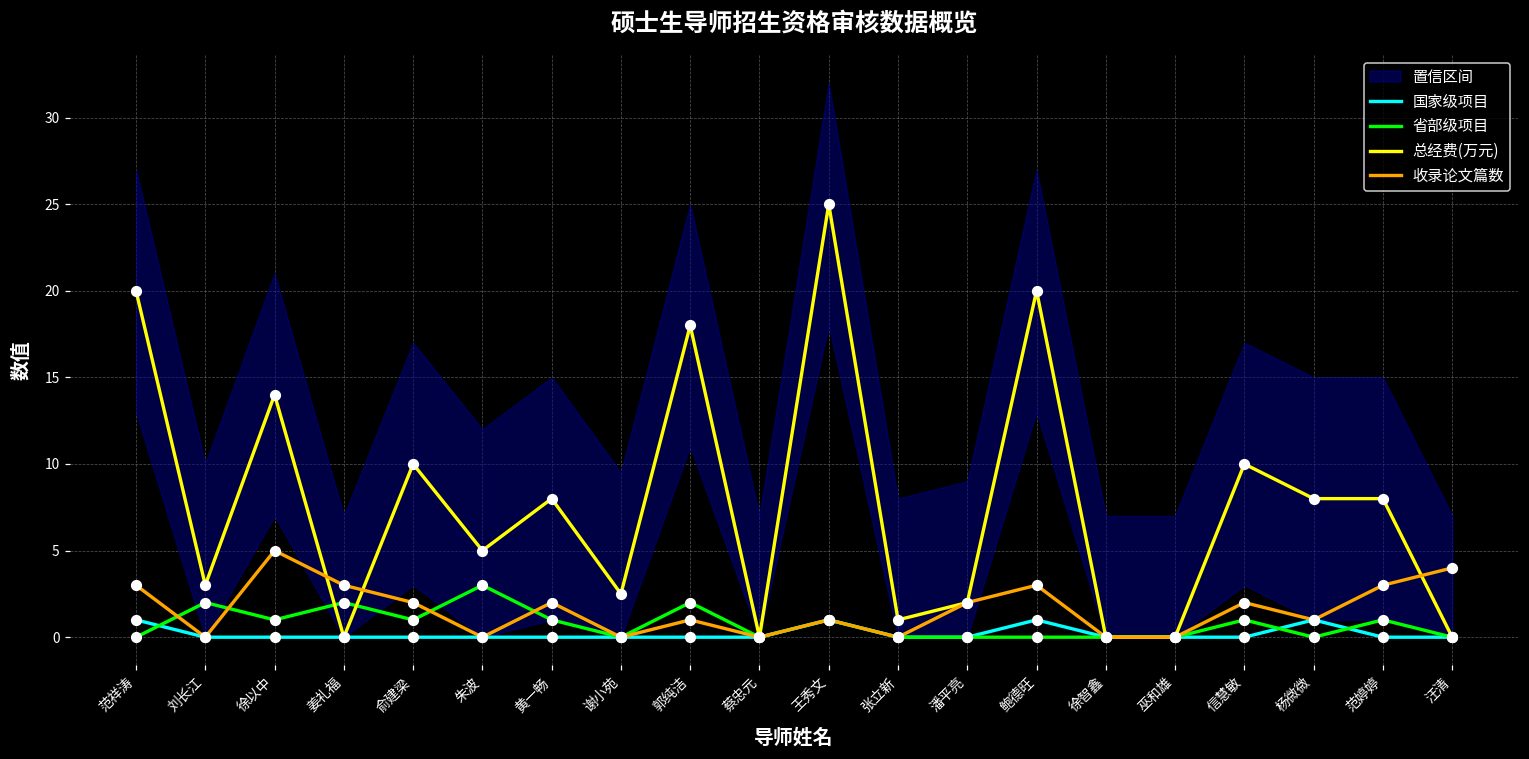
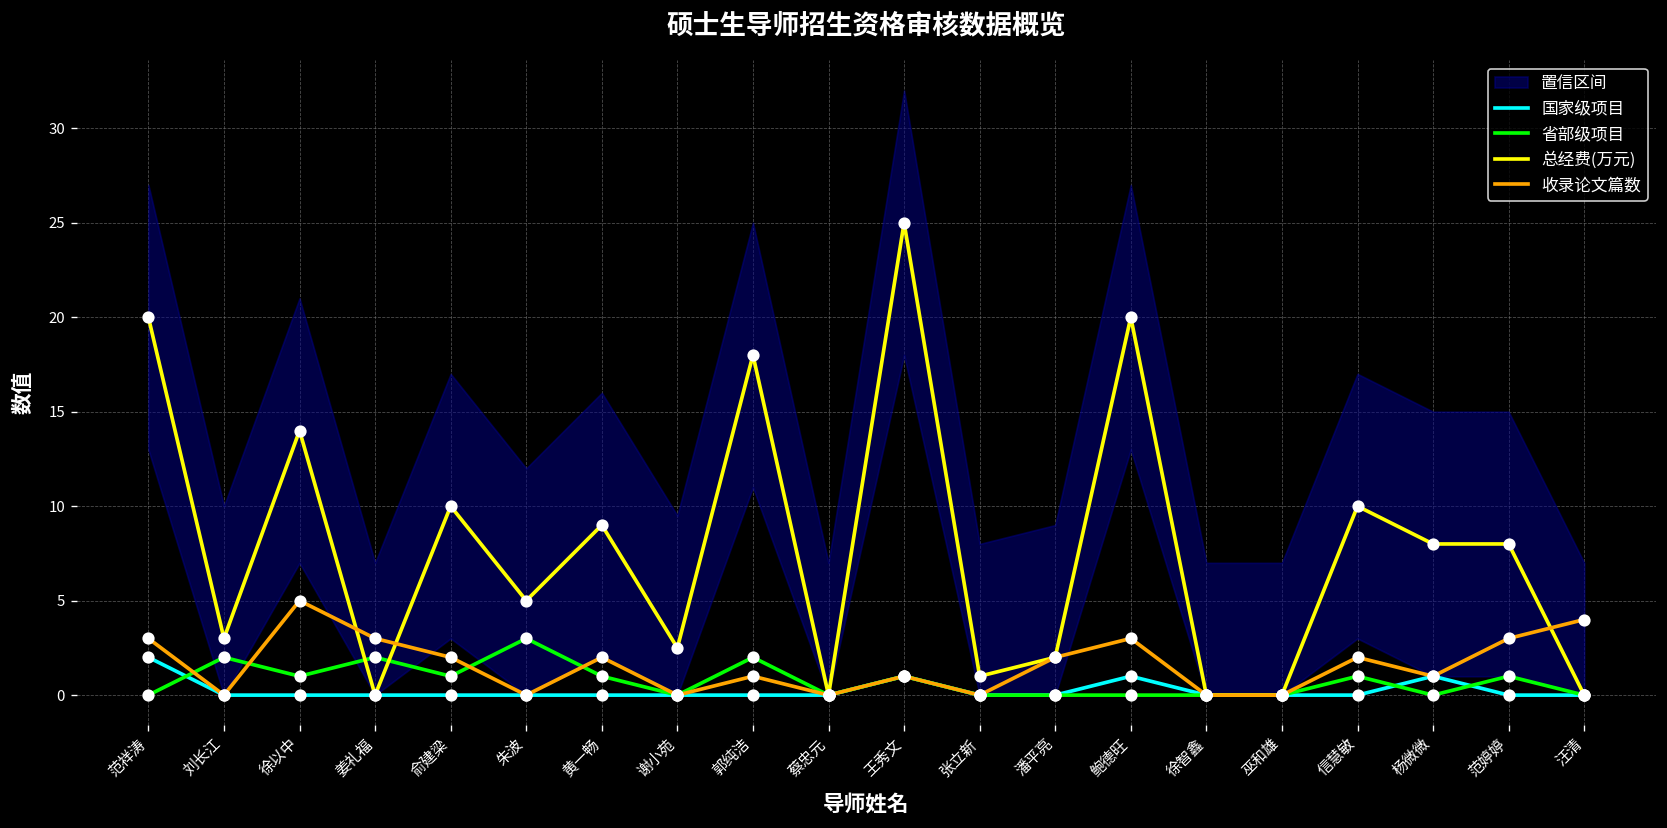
国家级项目, 范祥涛: 1 -> 2
总经费(万元), 黄一畅: 8 -> 9
